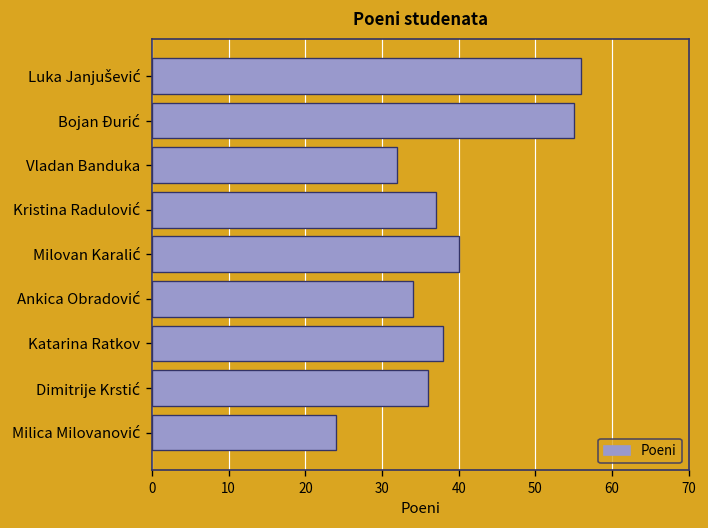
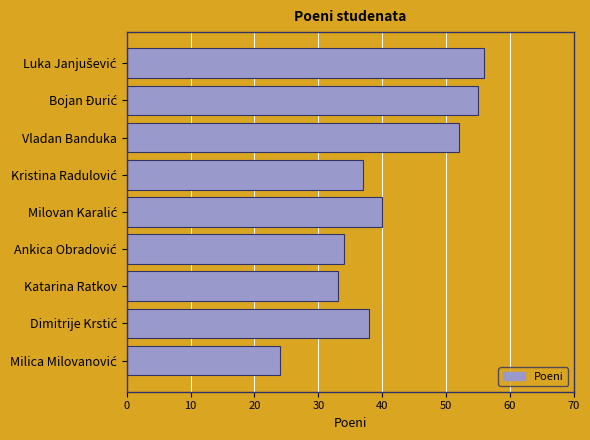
Vladan Banduka: 32 -> 52
Katarina Ratkov: 38 -> 33
Dimitrije Krstić: 36 -> 38
